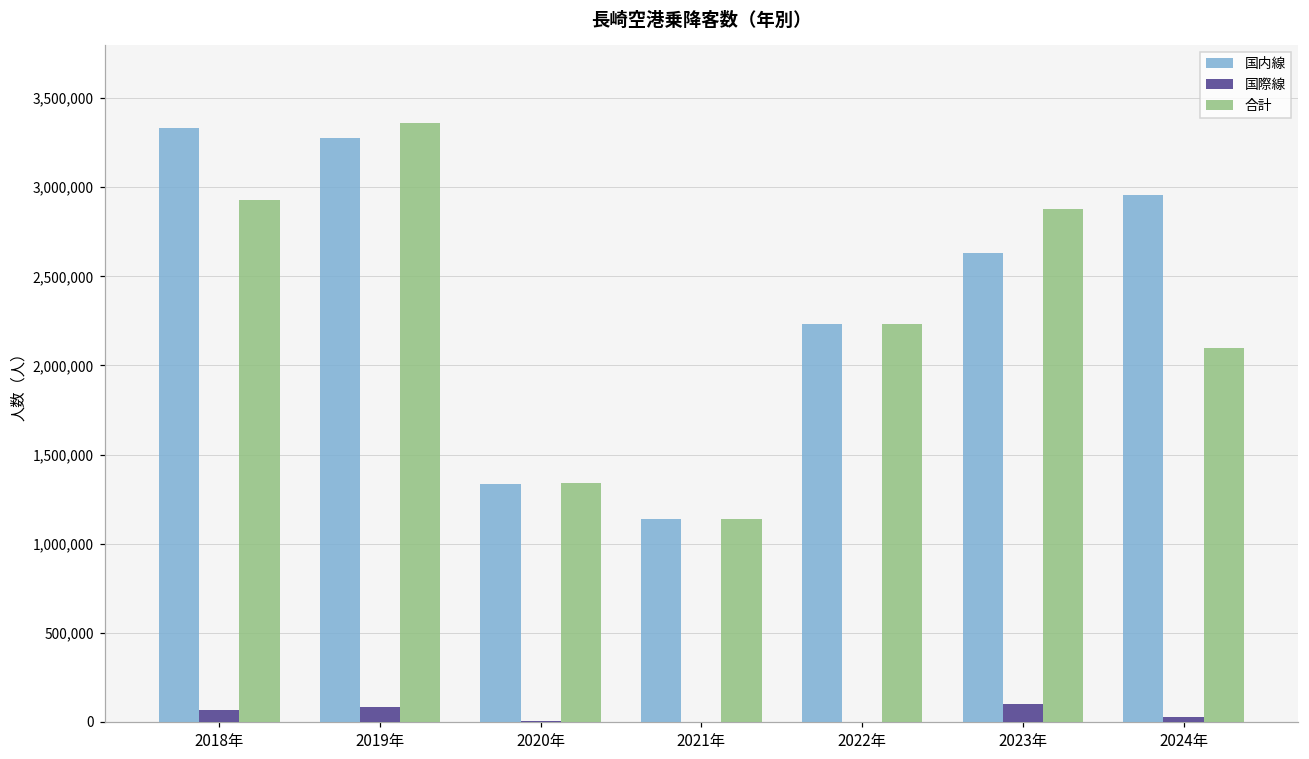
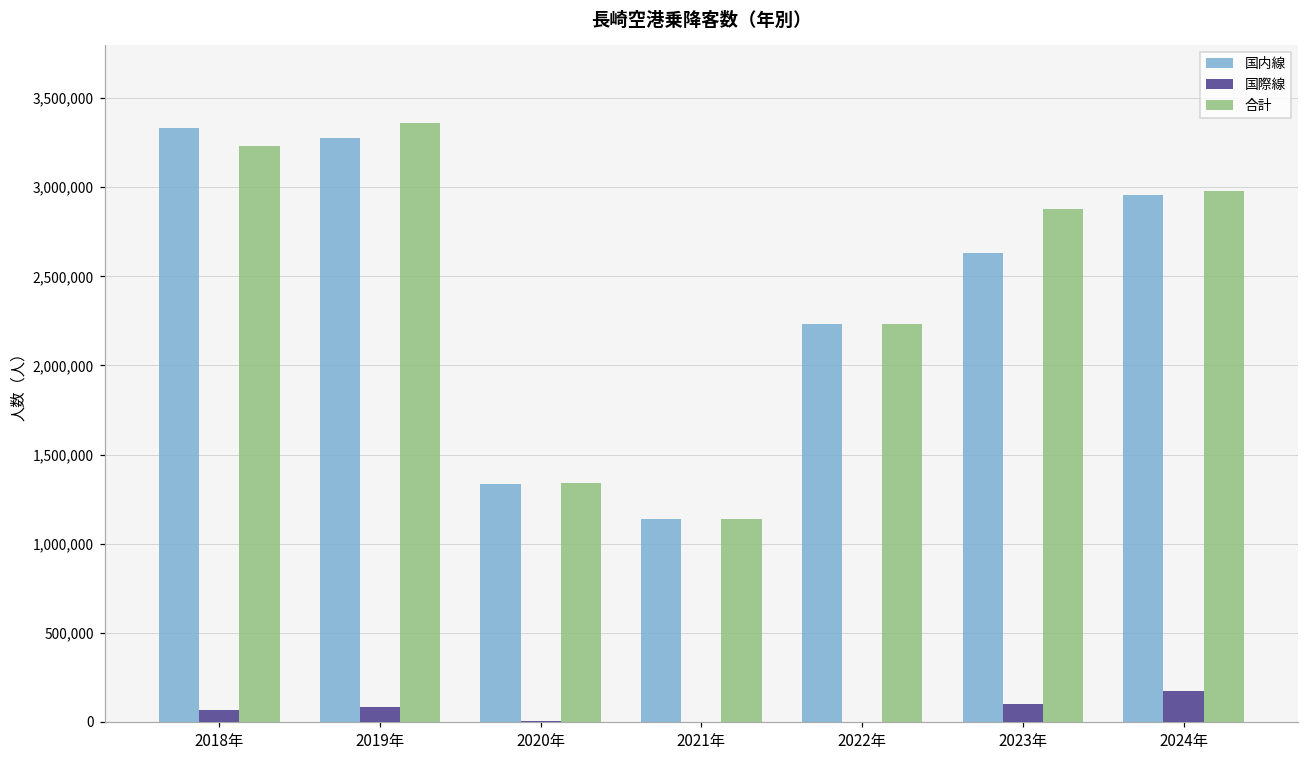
合計, 2018年: 2,930,000 -> 3,230,000
国際線, 2024年: 20,000 -> 180,000
合計, 2024年: 2,100,000 -> 2,980,000
